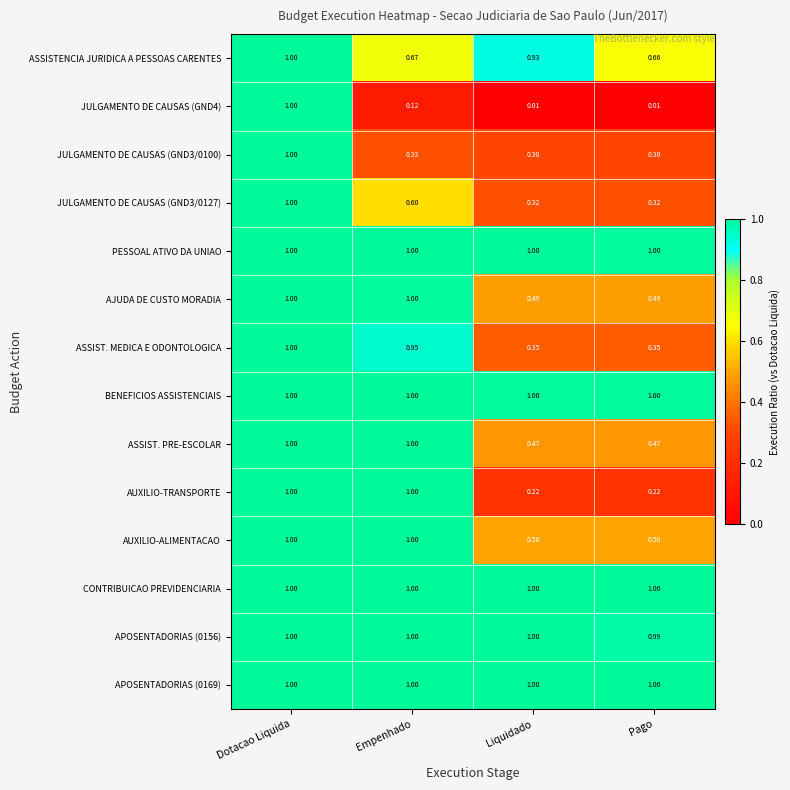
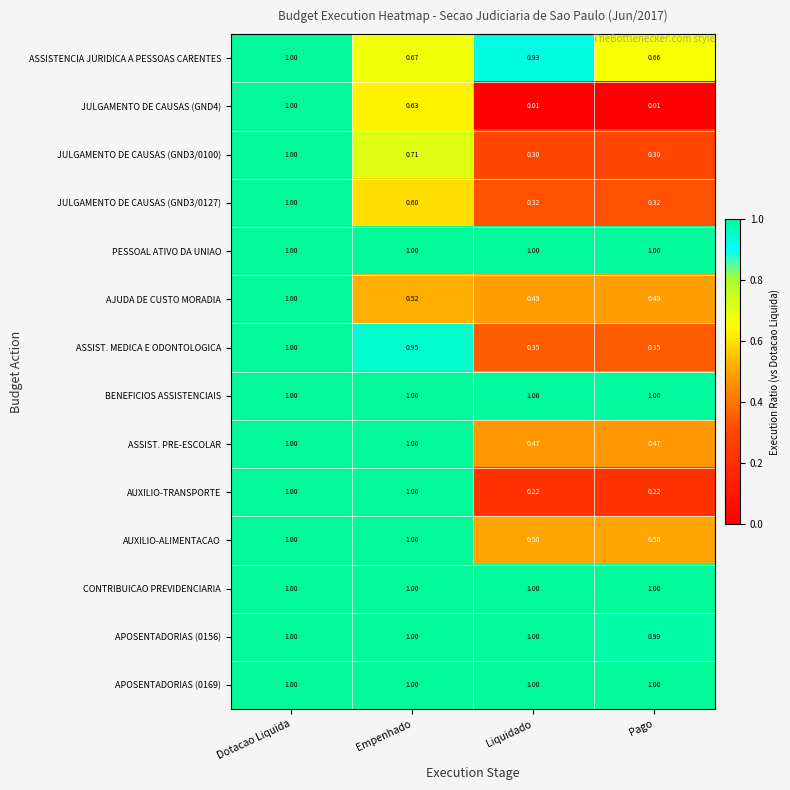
JULGAMENTO DE CAUSAS (GND4), Empenhado: 0.12 -> 0.63
JULGAMENTO DE CAUSAS (GND3/0100), Empenhado: 0.33 -> 0.71
AJUDA DE CUSTO MORADIA, Empenhado: 1.00 -> 0.52
